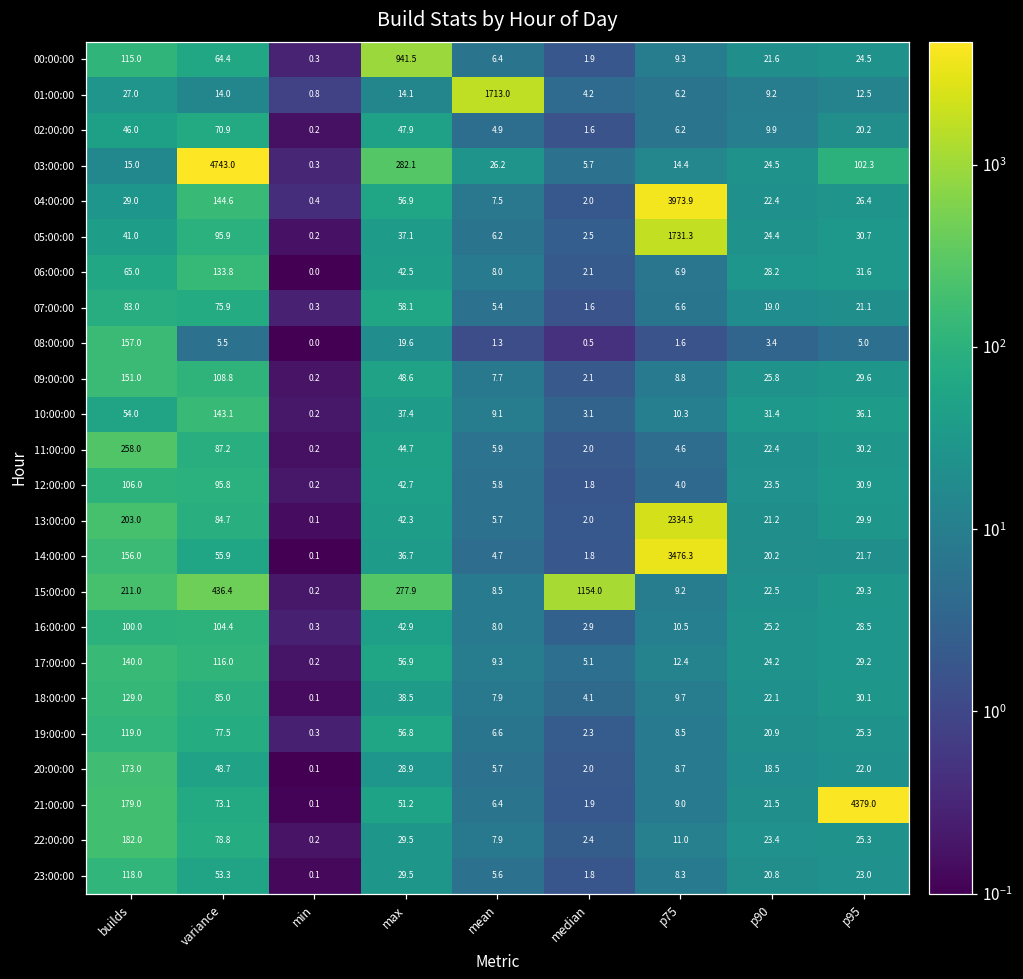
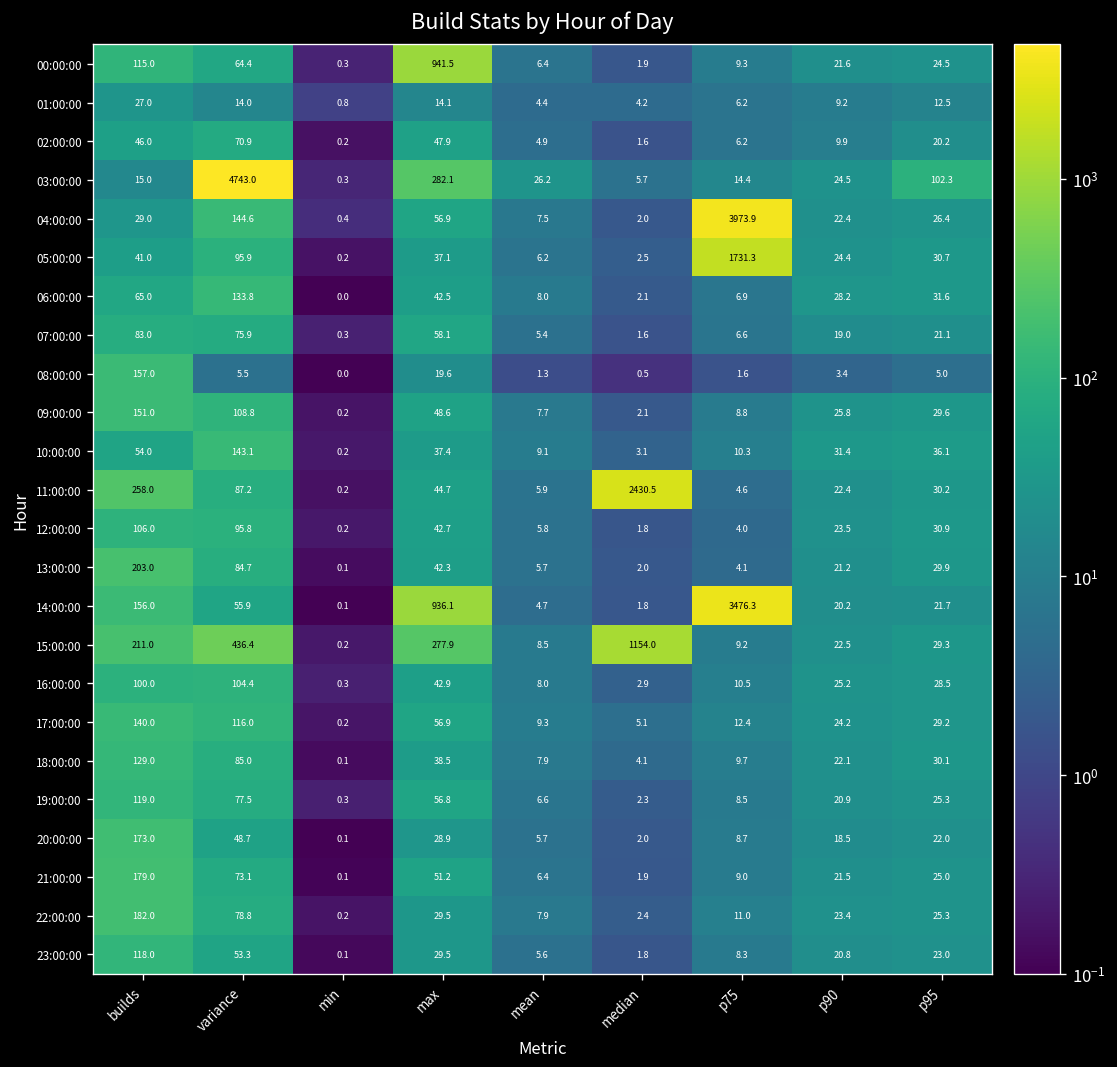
01:00:00, mean: 1713.0 -> 4.4
11:00:00, median: 2.0 -> 2430.5
13:00:00, p75: 2334.5 -> 4.1
14:00:00, max: 36.7 -> 936.1
21:00:00, p95: 4379.0 -> 25.0
